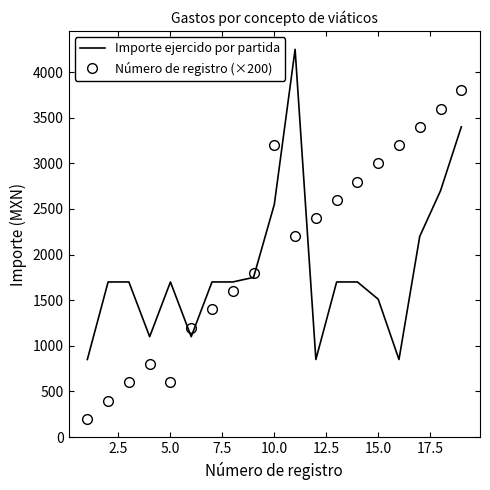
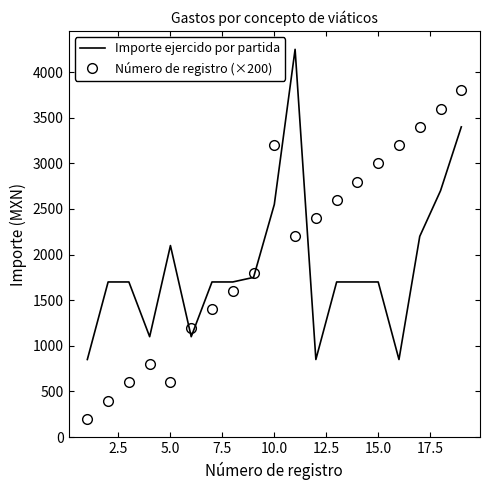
Importe ejercido por partida, 5.0: 1700 -> 2100
Importe ejercido por partida, 15.0: 1500 -> 1700
